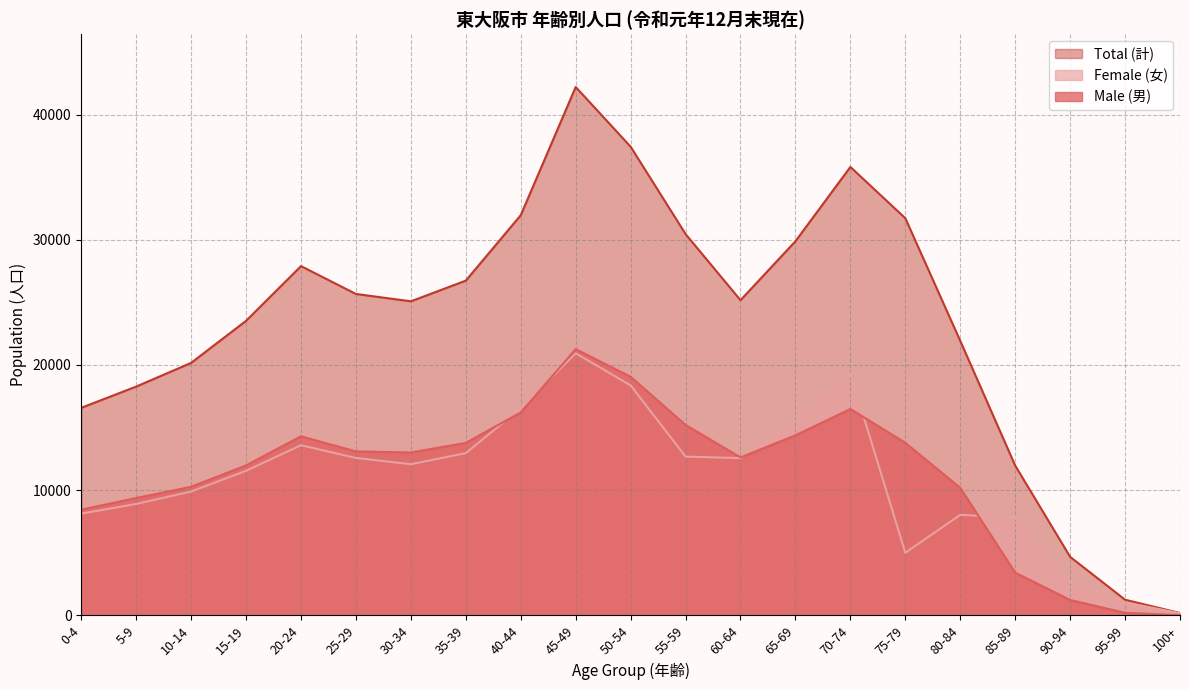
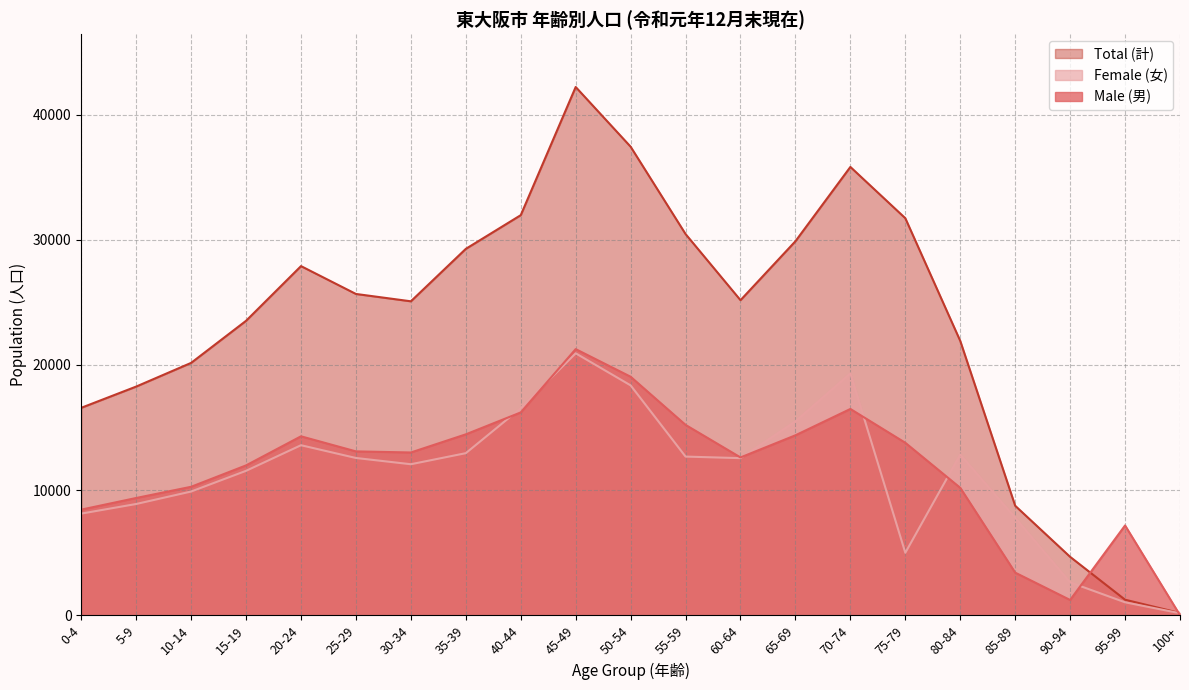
Total (計), 35-39: 26700 -> 29300
Male (男), 35-39: 13800 -> 14500
Female (女), 80-84: 8000 -> 12900
Total (計), 85-89: 12000 -> 8800
Male (男), 95-99: 200 -> 7200
